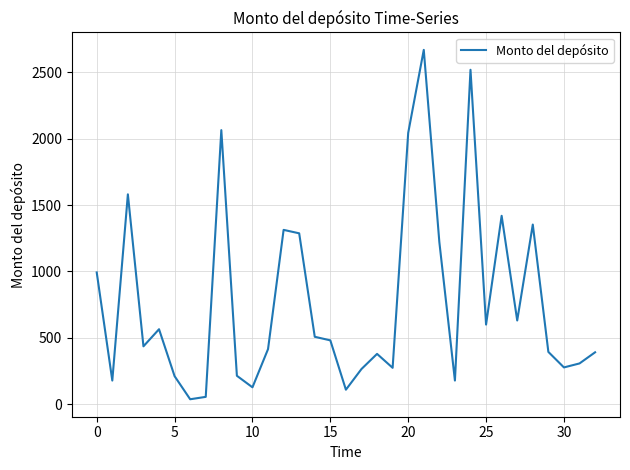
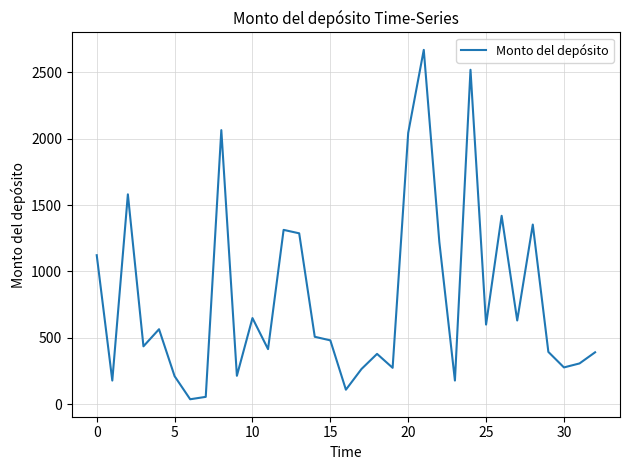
0: 990 -> 1120
10: 130 -> 650
